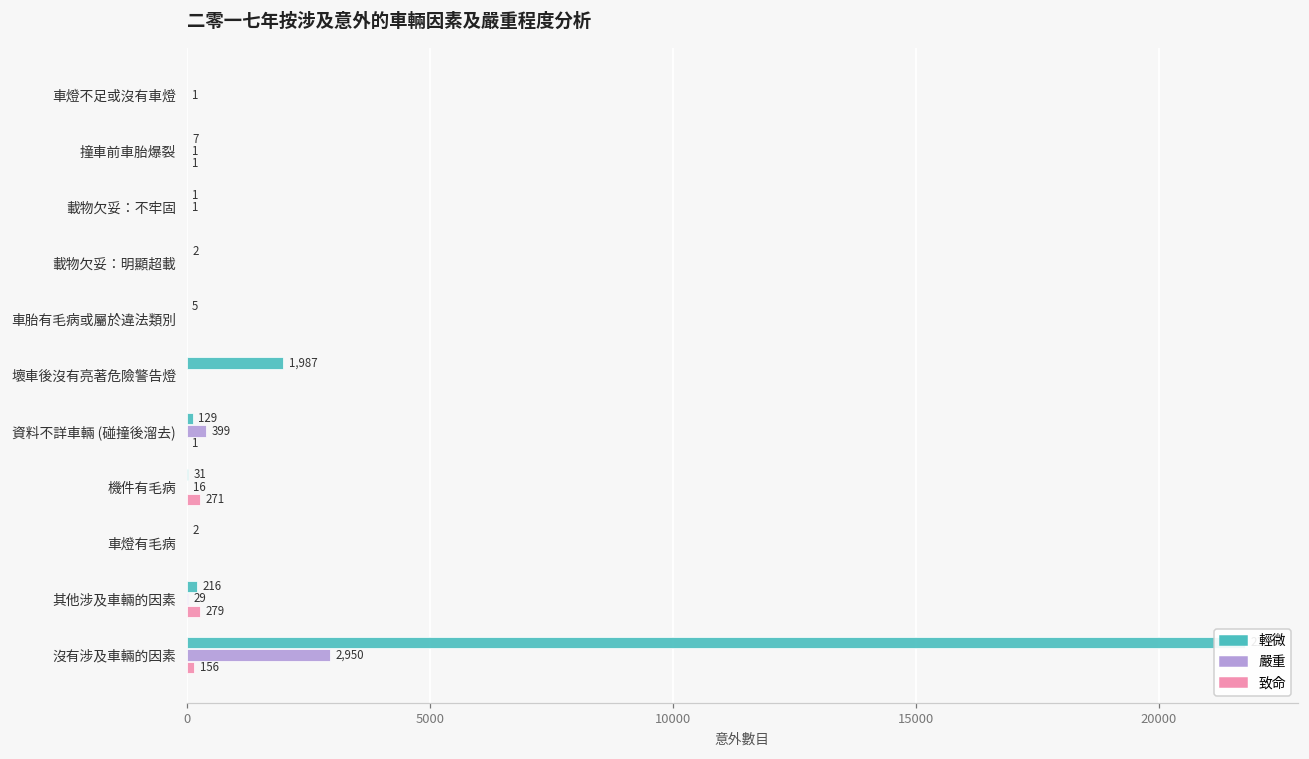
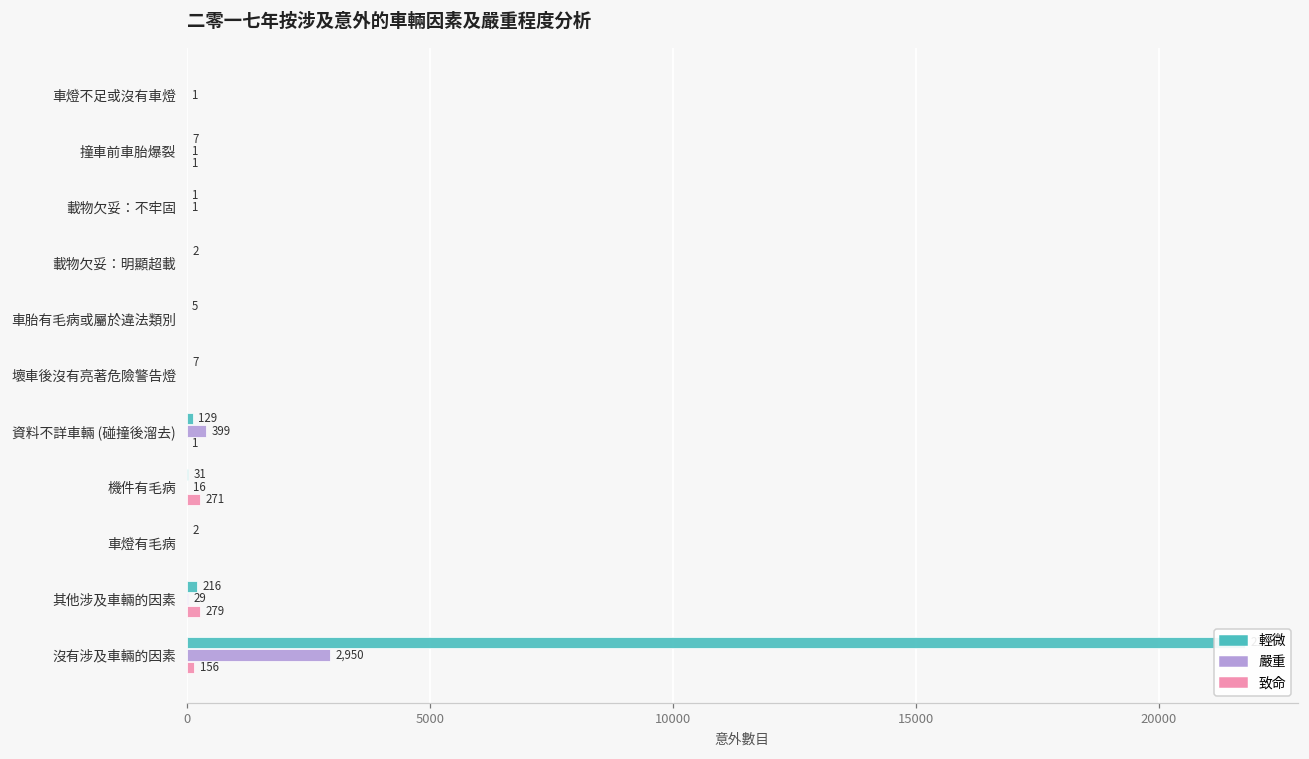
輕微, 壞車後沒有亮著危險警告燈: 1,987 -> 7
